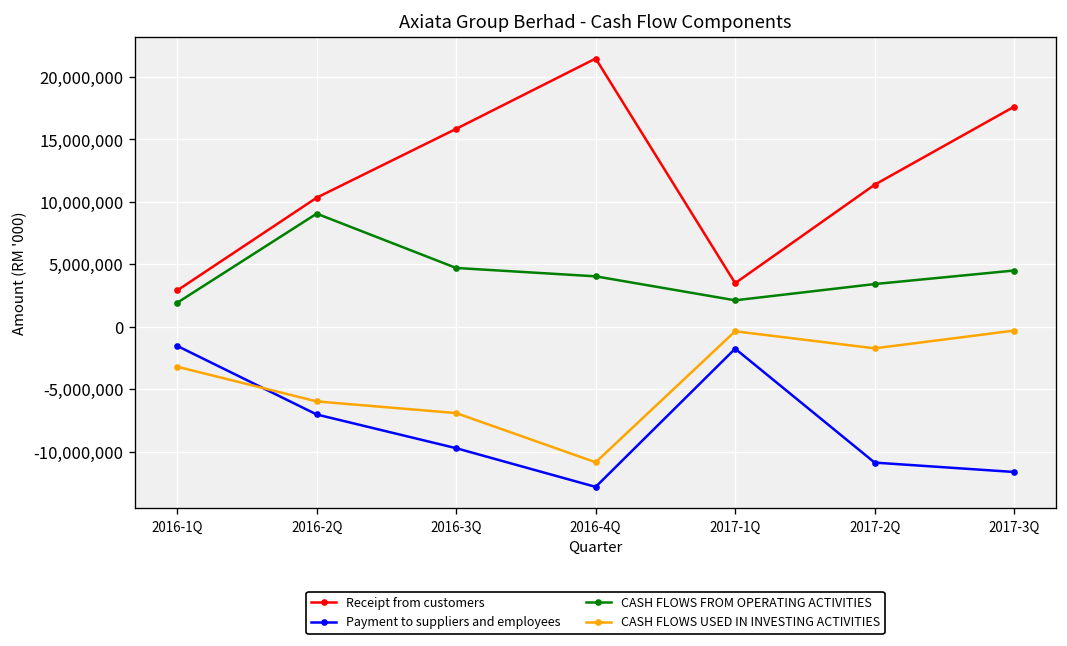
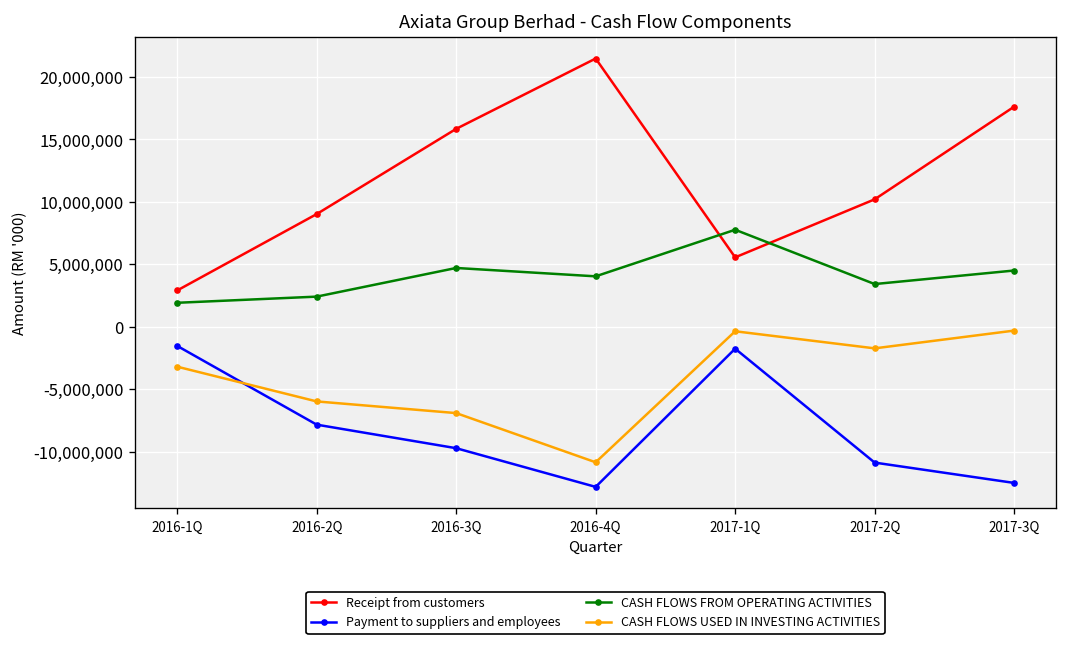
Receipt from customers, 2016-2Q: 10,300,000 -> 9,000,000
Payment to suppliers and employees, 2016-2Q: -7,000,000 -> -7,800,000
CASH FLOWS FROM OPERATING ACTIVITIES, 2016-2Q: 9,100,000 -> 2,400,000
Receipt from customers, 2017-1Q: 3,500,000 -> 5,600,000
CASH FLOWS FROM OPERATING ACTIVITIES, 2017-1Q: 2,100,000 -> 7,800,000
Receipt from customers, 2017-2Q: 11,400,000 -> 10,200,000
Payment to suppliers and employees, 2017-3Q: -11,600,000 -> -12,500,000
